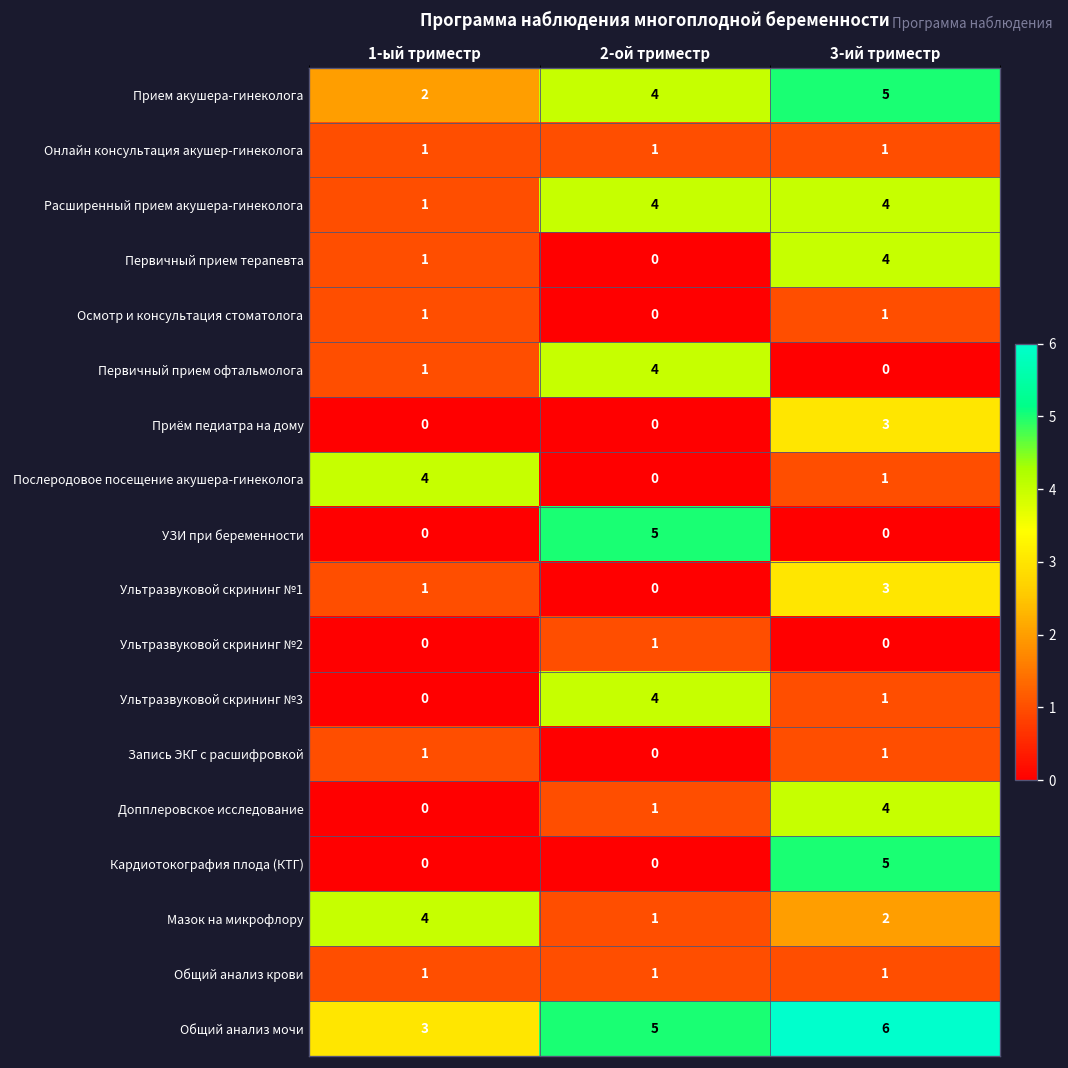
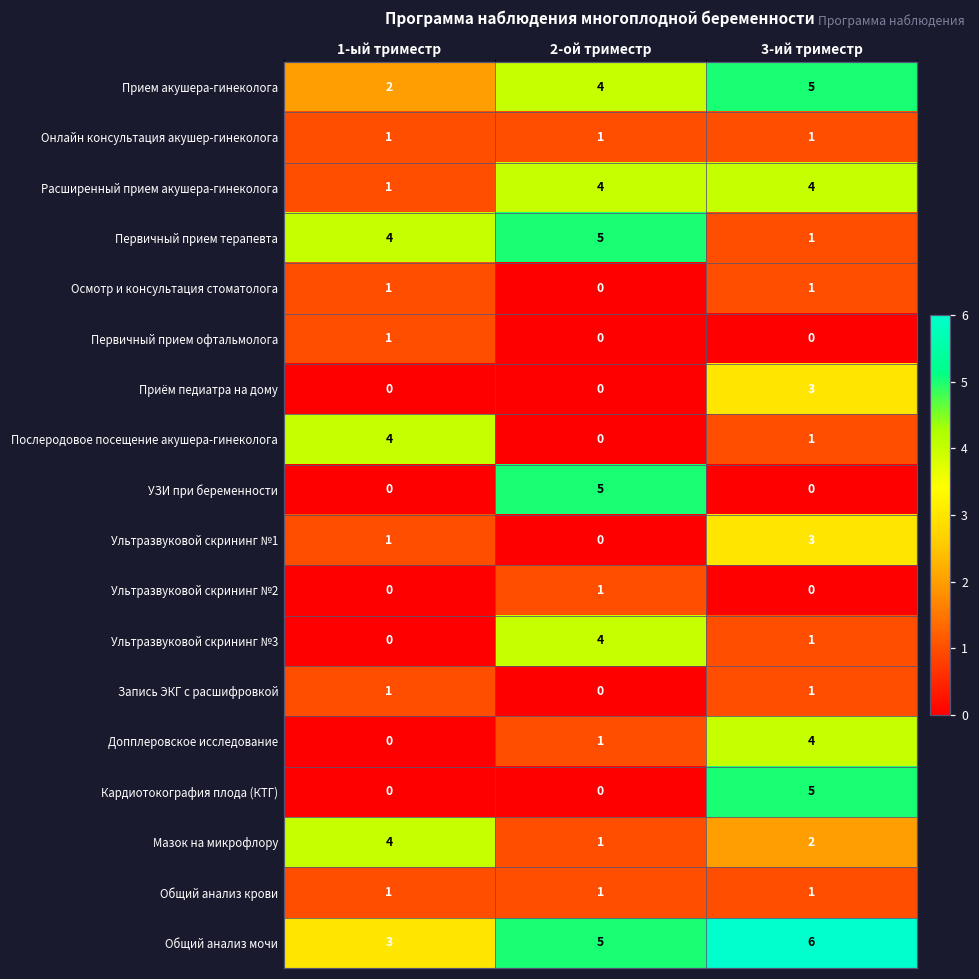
Первичный прием терапевта, 1-ый триместр: 1 -> 4
Первичный прием терапевта, 2-ой триместр: 0 -> 5
Первичный прием терапевта, 3-ий триместр: 4 -> 1
Первичный прием офтальмолога, 2-ой триместр: 4 -> 0
